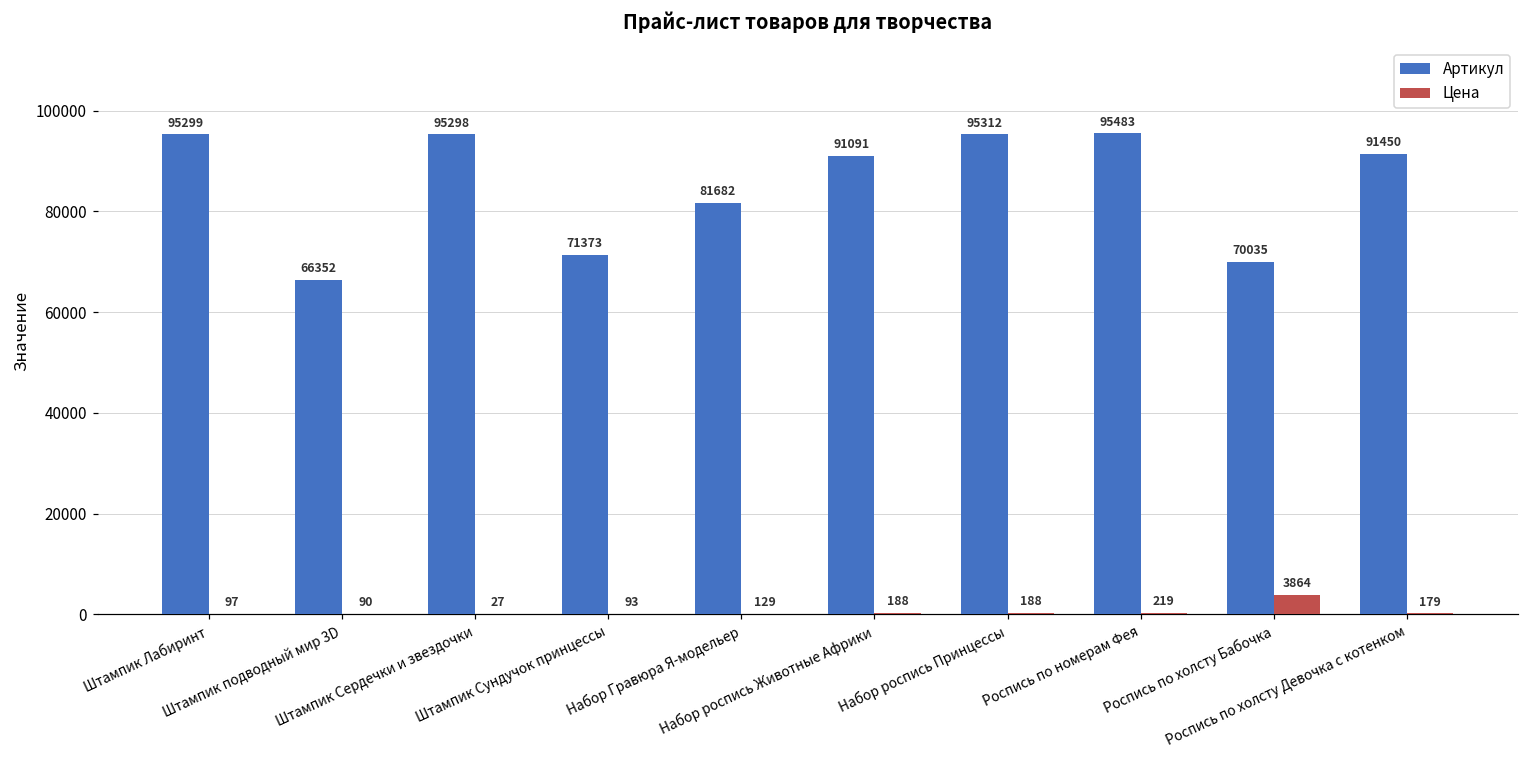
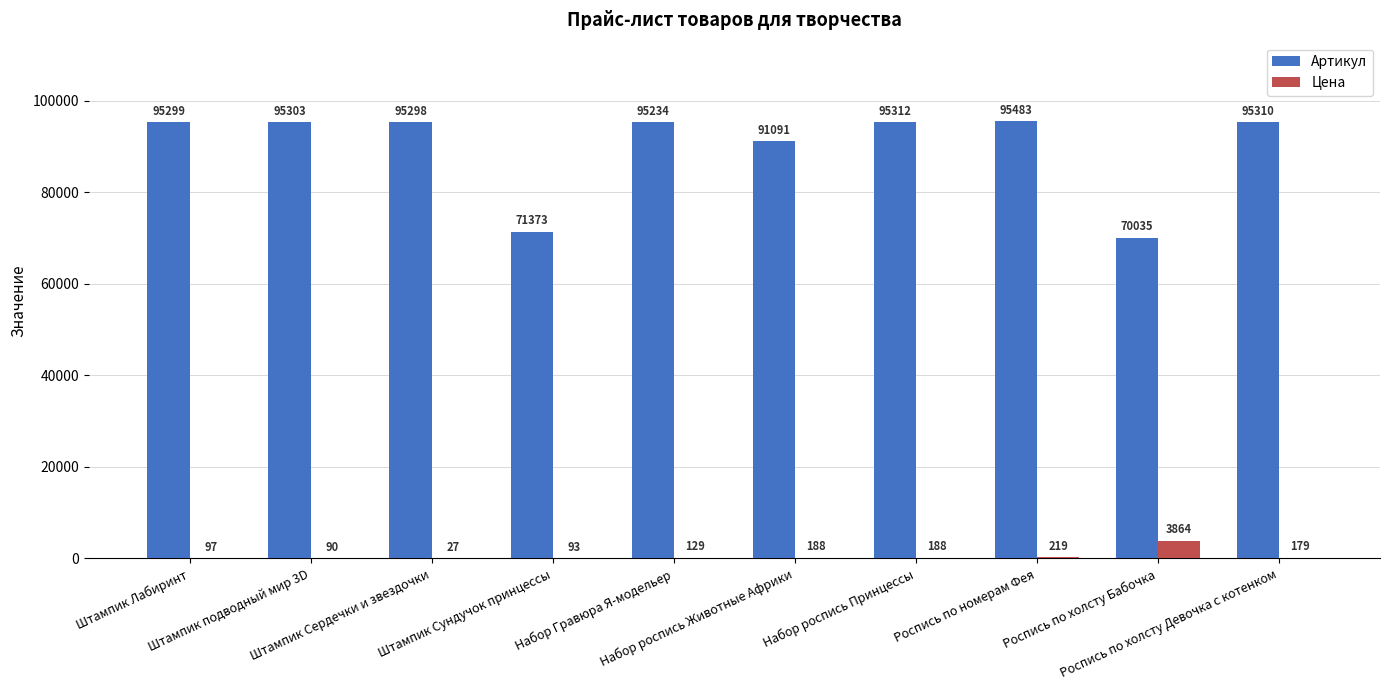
Артикул, Штампик подводный мир 3D: 66352 -> 95303
Артикул, Набор Гравюра Я-модельер: 81682 -> 95234
Артикул, Роспись по холсту Девочка с котенком: 91450 -> 95310
